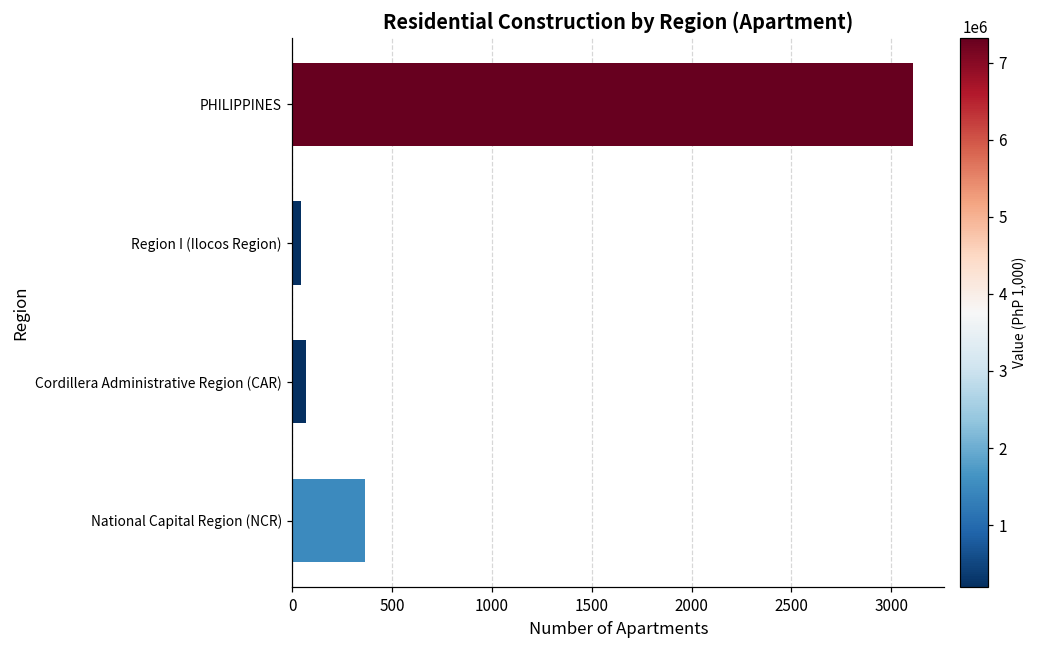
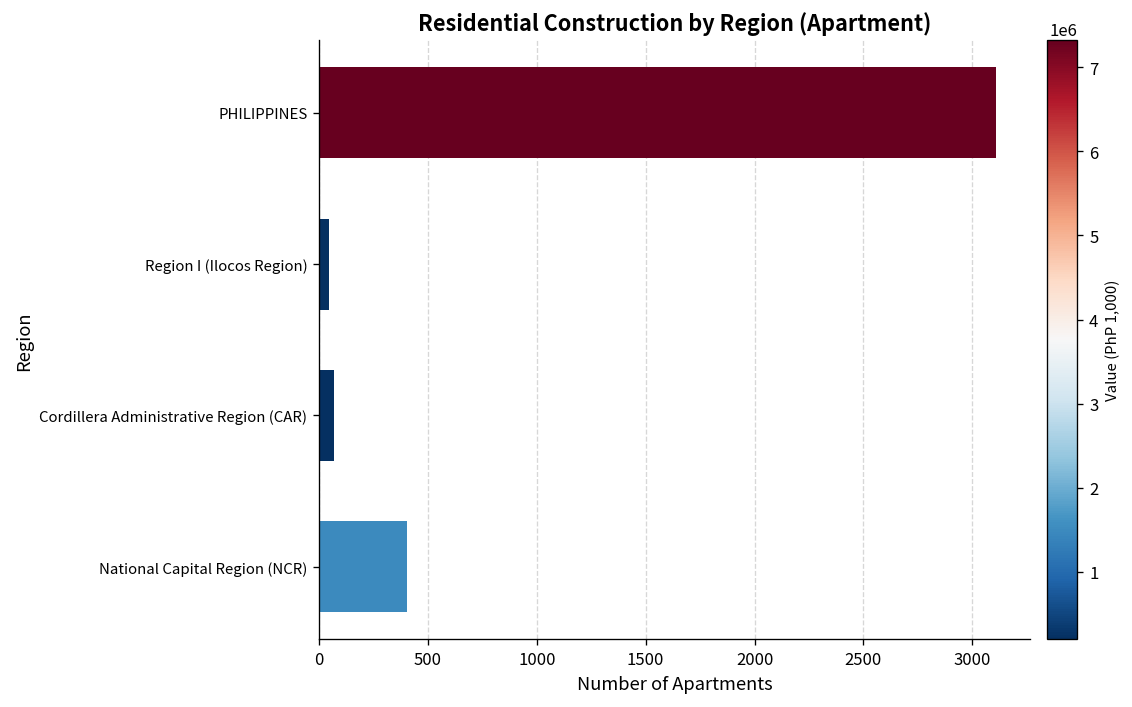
National Capital Region (NCR): 360 -> 410
